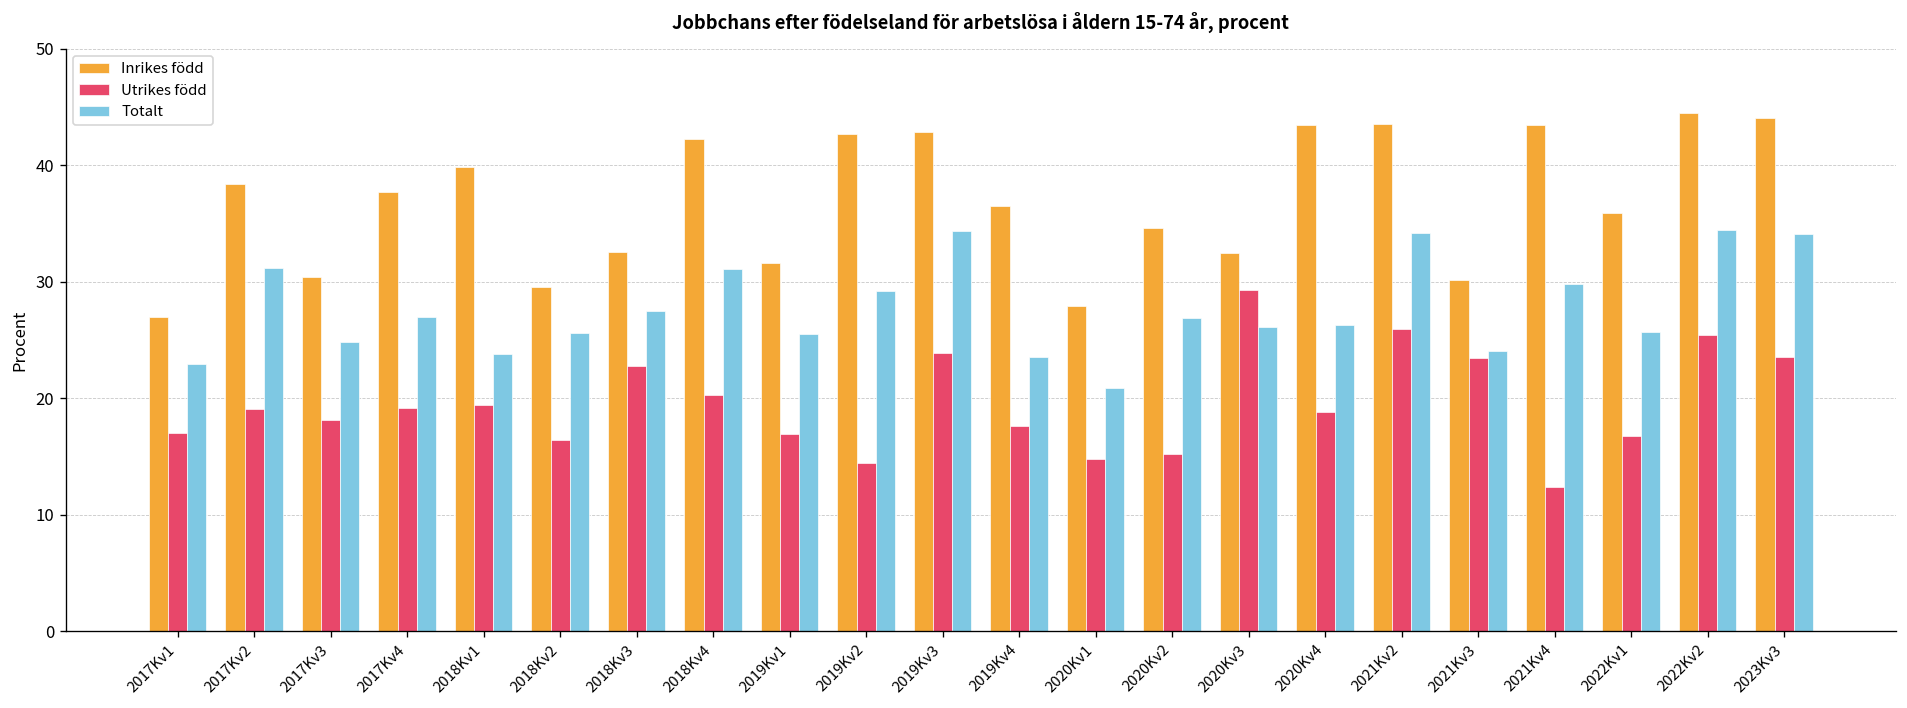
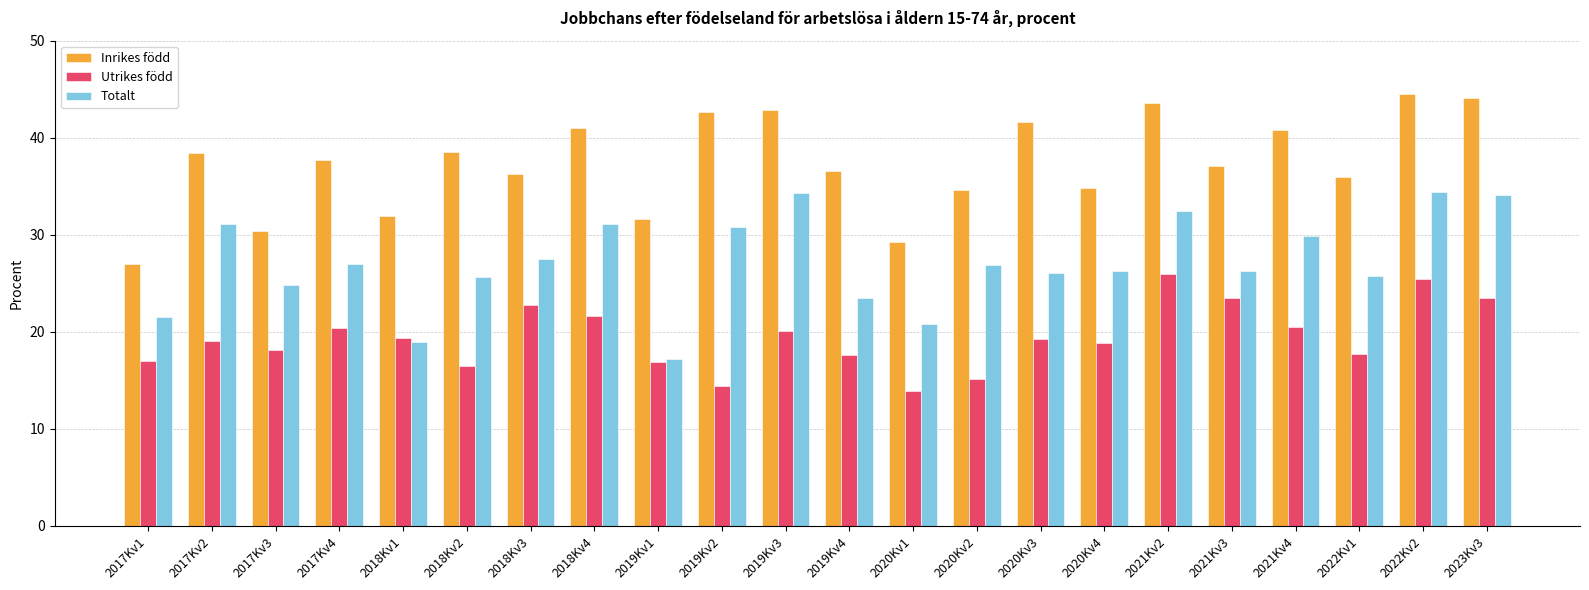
Totalt, 2017Kv1: 23 -> 21
Utrikes född, 2017Kv4: 19 -> 20
Inrikes född, 2018Kv1: 40 -> 32
Totalt, 2018Kv1: 24 -> 19
Inrikes född, 2018Kv2: 30 -> 39
Inrikes född, 2018Kv3: 33 -> 36
Inrikes född, 2018Kv4: 42 -> 41
Utrikes född, 2018Kv4: 20 -> 22
Totalt, 2019Kv1: 26 -> 17
Totalt, 2019Kv2: 29 -> 31
Utrikes född, 2019Kv3: 24 -> 20
Inrikes född, 2020Kv1: 28 -> 29
Utrikes född, 2020Kv1: 15 -> 14
Inrikes född, 2020Kv3: 33 -> 42
Utrikes född, 2020Kv3: 29 -> 19
Inrikes född, 2020Kv4: 44 -> 35
Totalt, 2021Kv2: 34 -> 32
Inrikes född, 2021Kv3: 30 -> 37
Totalt, 2021Kv3: 24 -> 26
Inrikes född, 2021Kv4: 43 -> 41
Utrikes född, 2021Kv4: 12 -> 20
Utrikes född, 2022Kv1: 17 -> 18
